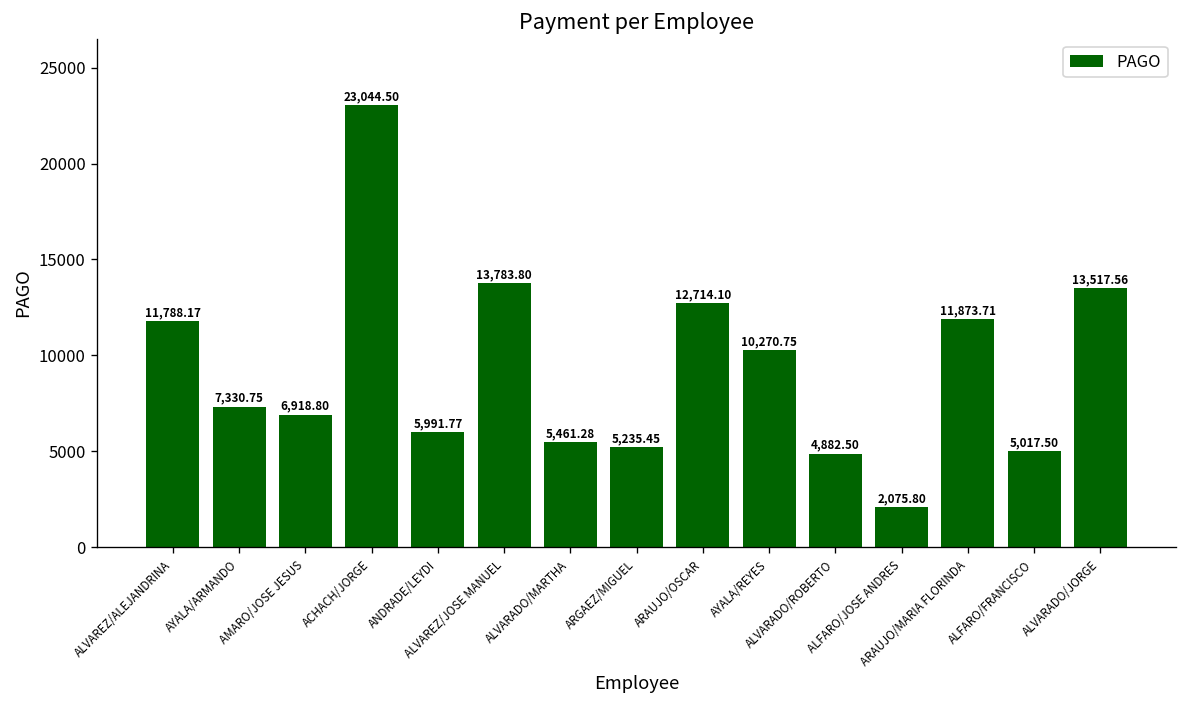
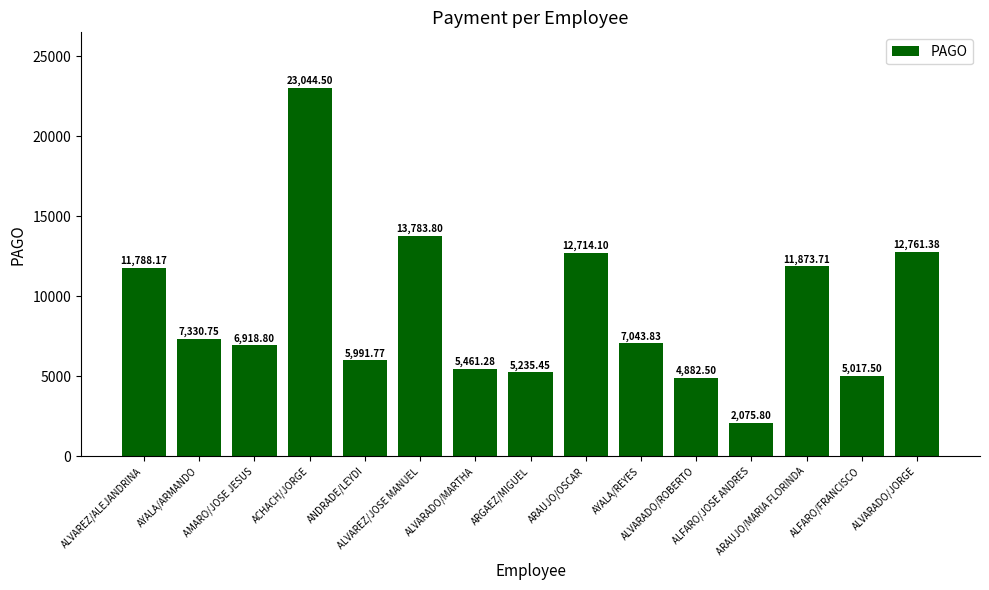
AYALA/REYES: 10,270.75 -> 7,043.83
ALVARADO/JORGE: 13,517.56 -> 12,761.38
